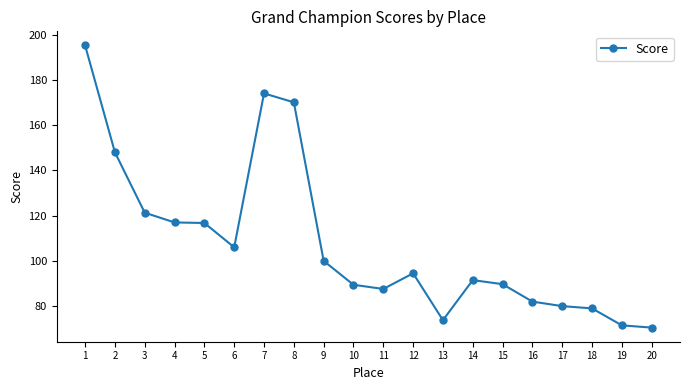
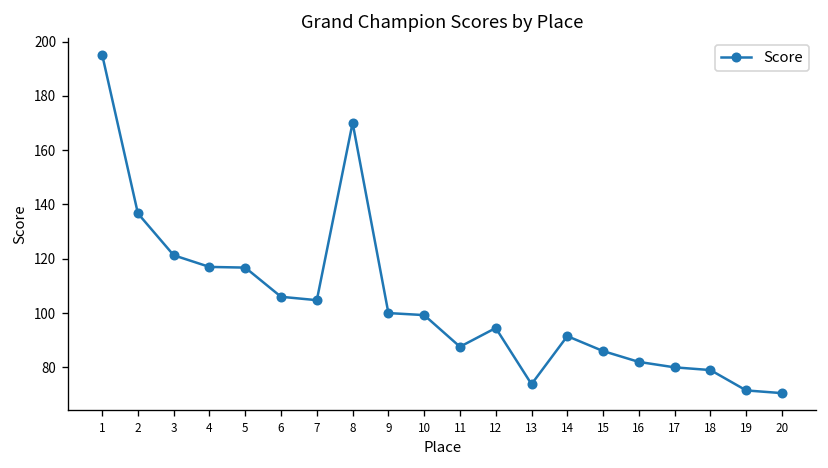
2: 148 -> 137
7: 174 -> 105
10: 89 -> 99
15: 90 -> 86
